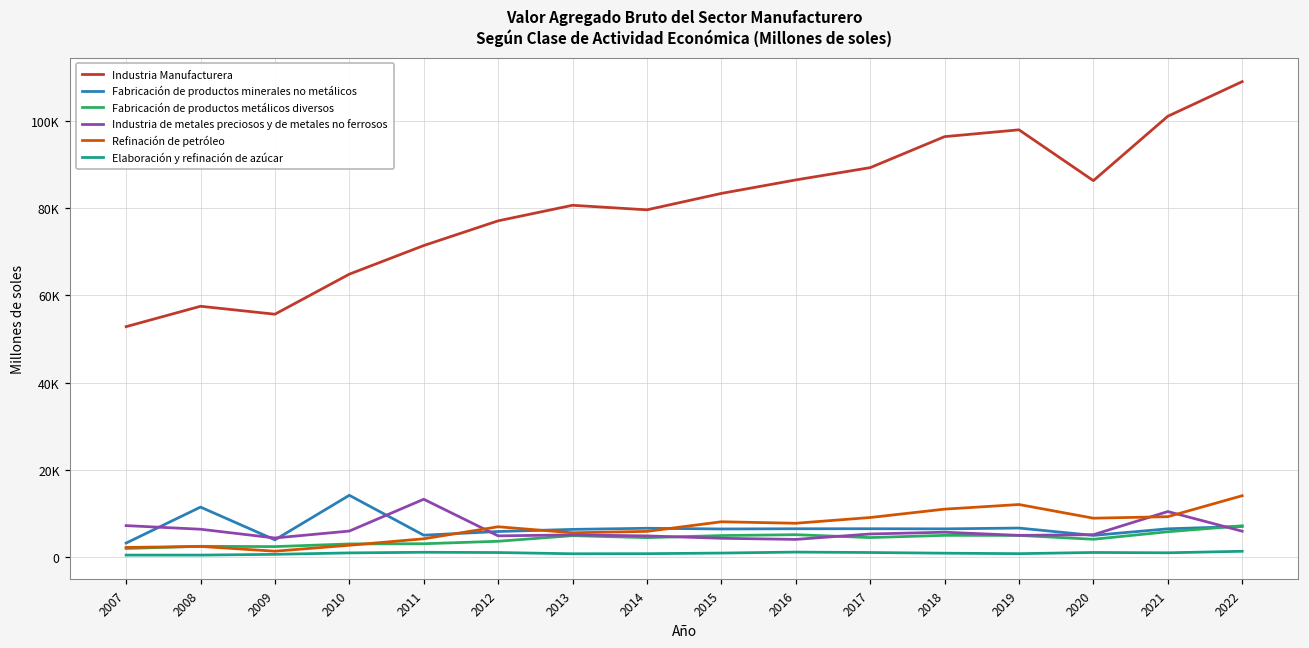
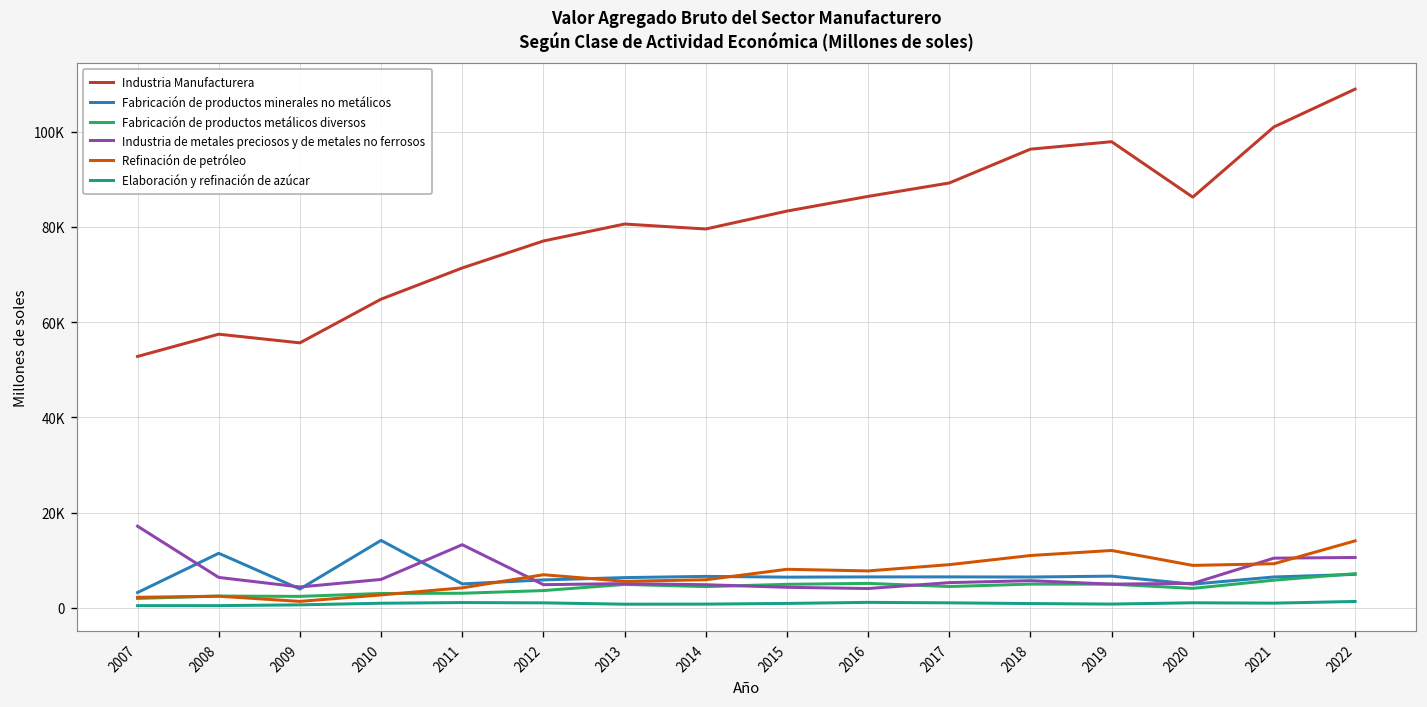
Industria de metales preciosos y de metales no ferrosos, 2007: 7000 -> 17000
Industria de metales preciosos y de metales no ferrosos, 2022: 6000 -> 11000
